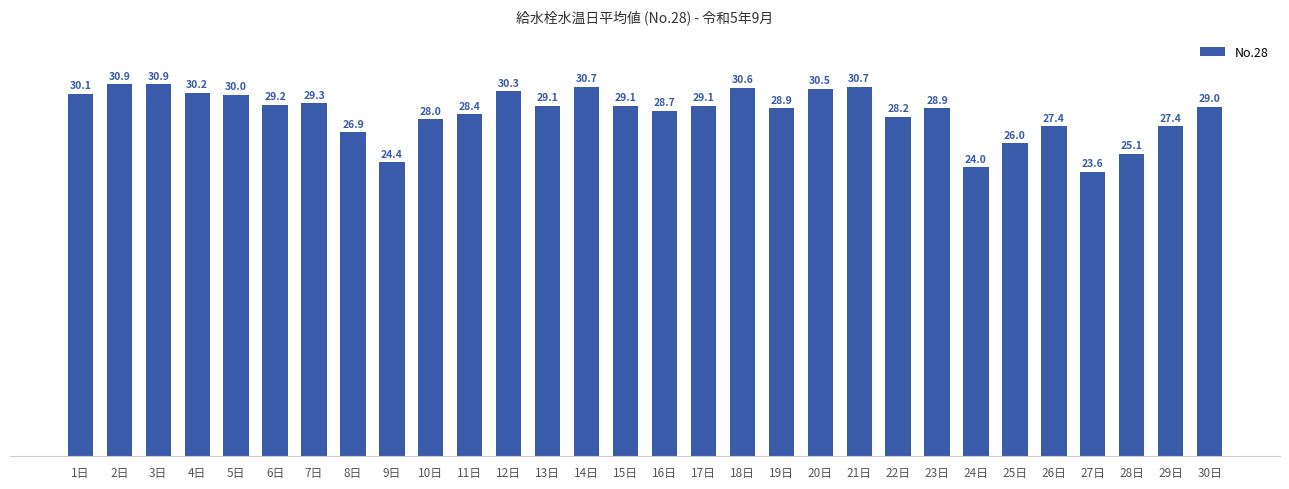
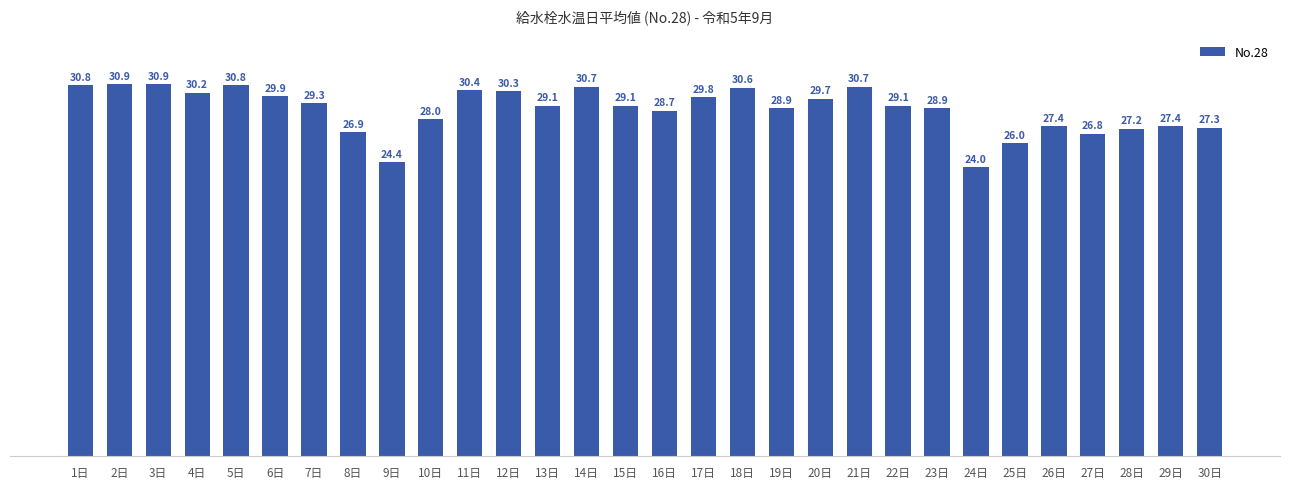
1日: 30.1 -> 30.8
5日: 30.0 -> 30.8
6日: 29.2 -> 29.9
11日: 28.4 -> 30.4
17日: 29.1 -> 29.8
20日: 30.5 -> 29.7
22日: 28.2 -> 29.1
27日: 23.6 -> 26.8
28日: 25.1 -> 27.2
30日: 29.0 -> 27.3
